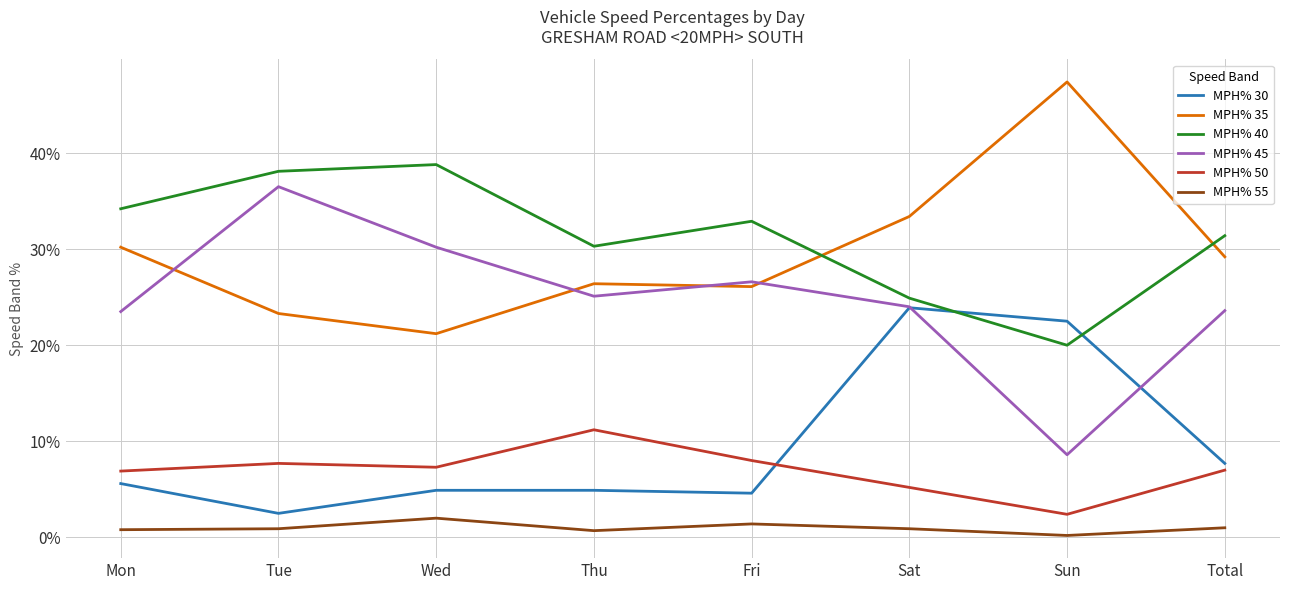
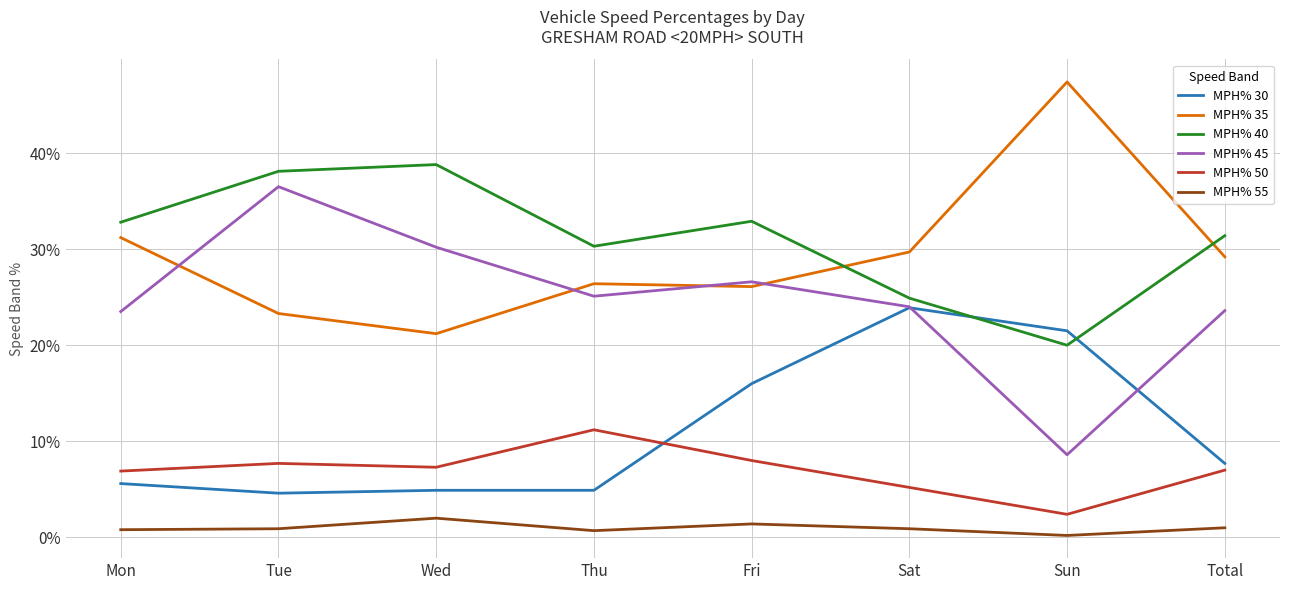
MPH% 35, Mon: 30% -> 31%
MPH% 40, Mon: 34% -> 33%
MPH% 30, Tue: 3% -> 5%
MPH% 30, Fri: 5% -> 16%
MPH% 35, Sat: 33% -> 30%
MPH% 30, Sun: 23% -> 22%
